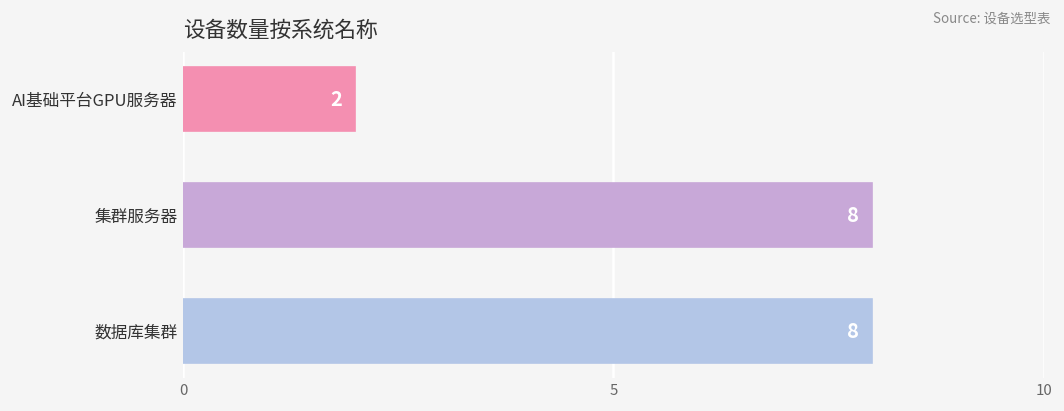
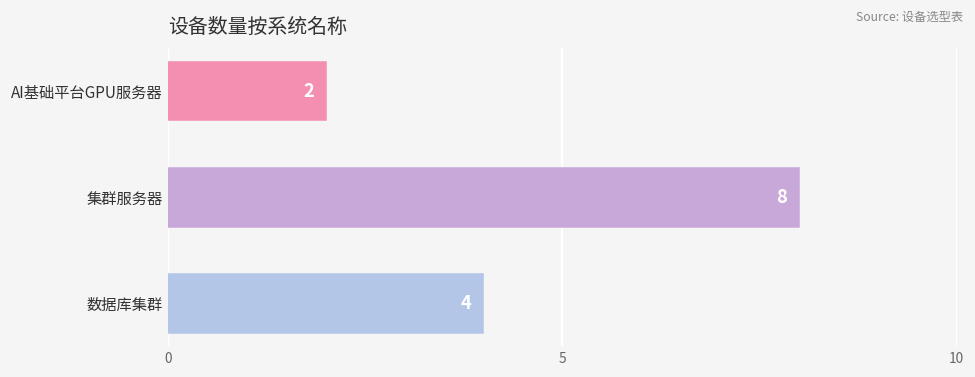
数据库集群: 8 -> 4
